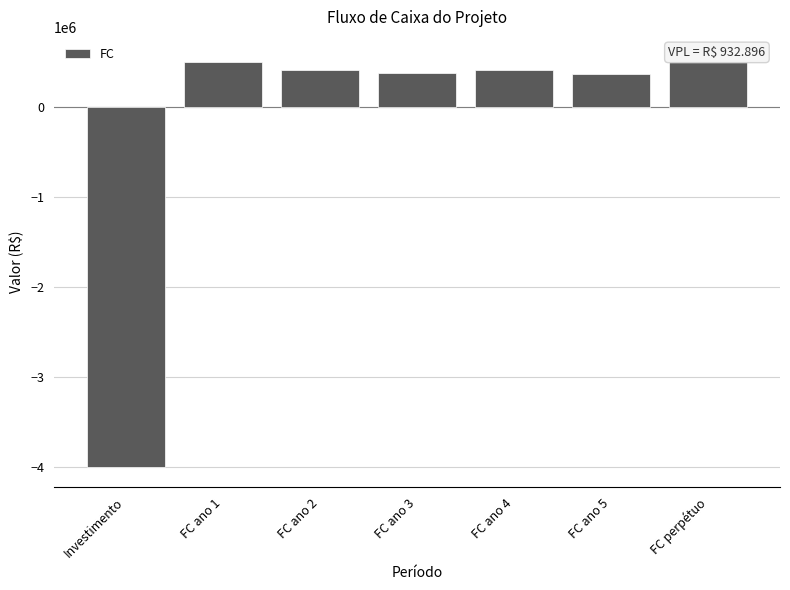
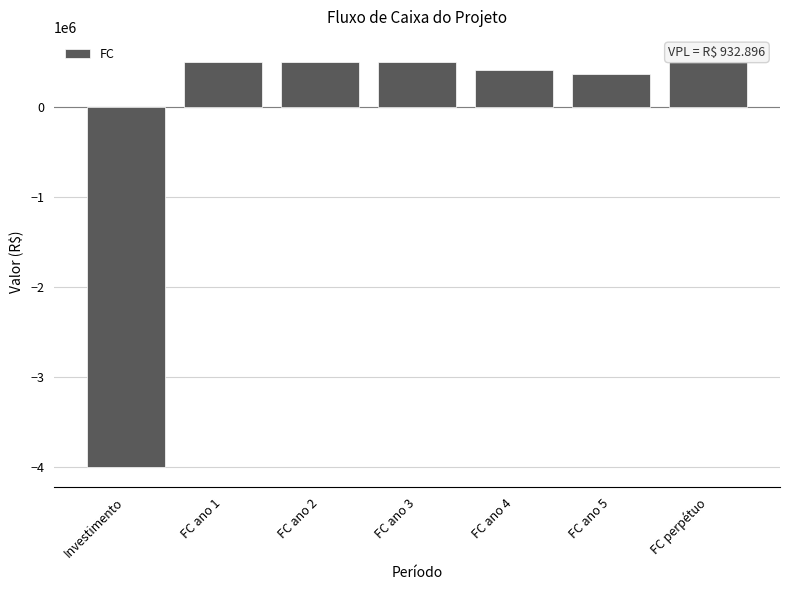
FC ano 2: 400000 -> 500000
FC ano 3: 400000 -> 500000
